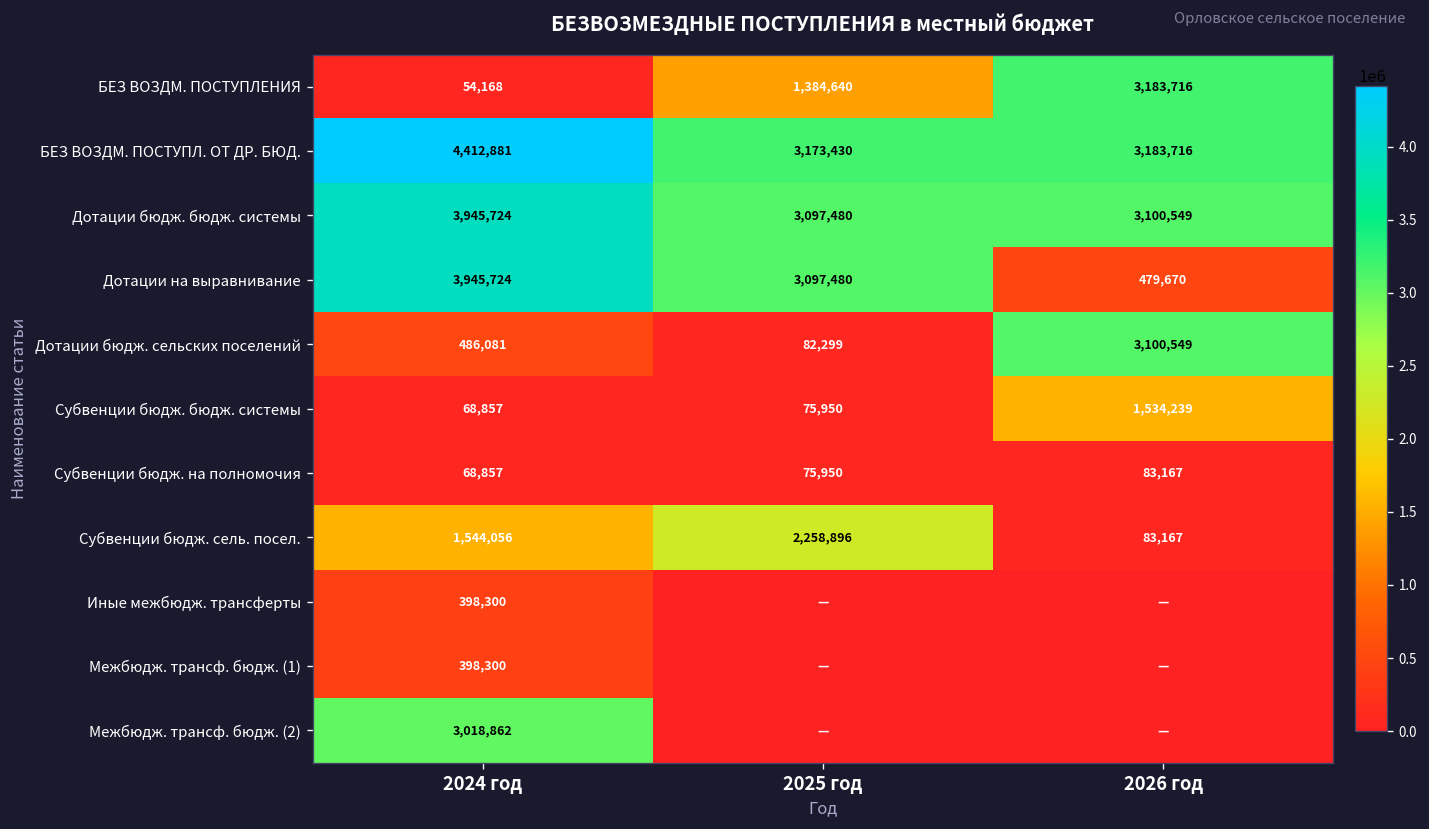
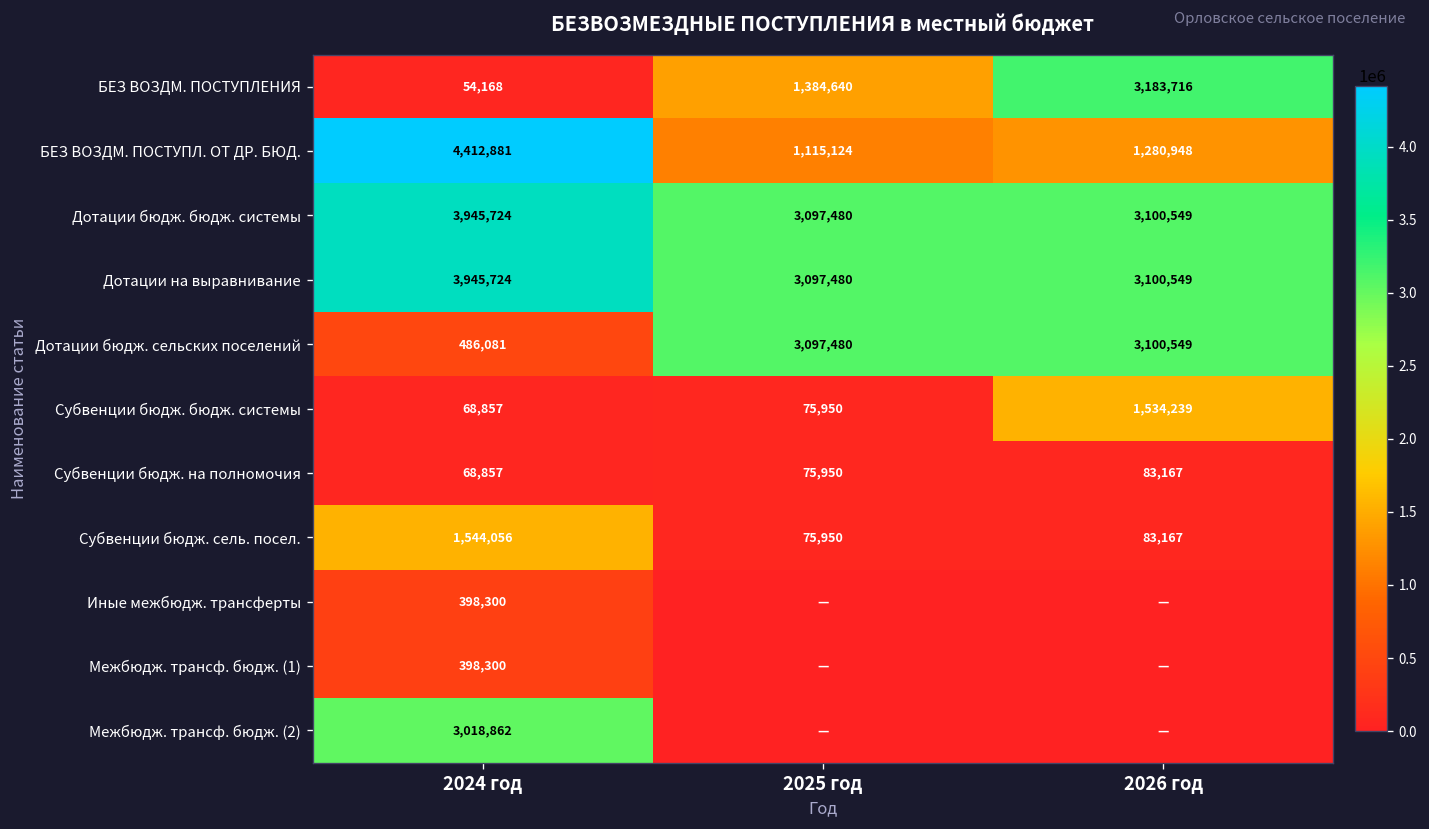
БЕЗ ВОЗДМ. ПОСТУПЛ. ОТ ДР. БЮД., 2025 год: 3,173,430 -> 1,115,124
БЕЗ ВОЗДМ. ПОСТУПЛ. ОТ ДР. БЮД., 2026 год: 3,183,716 -> 1,280,948
Дотации на выравнивание, 2026 год: 479,670 -> 3,100,549
Дотации бюдж. сельских поселений, 2025 год: 82,299 -> 3,097,480
Субвенции бюдж. сель. посел., 2025 год: 2,258,896 -> 75,950
